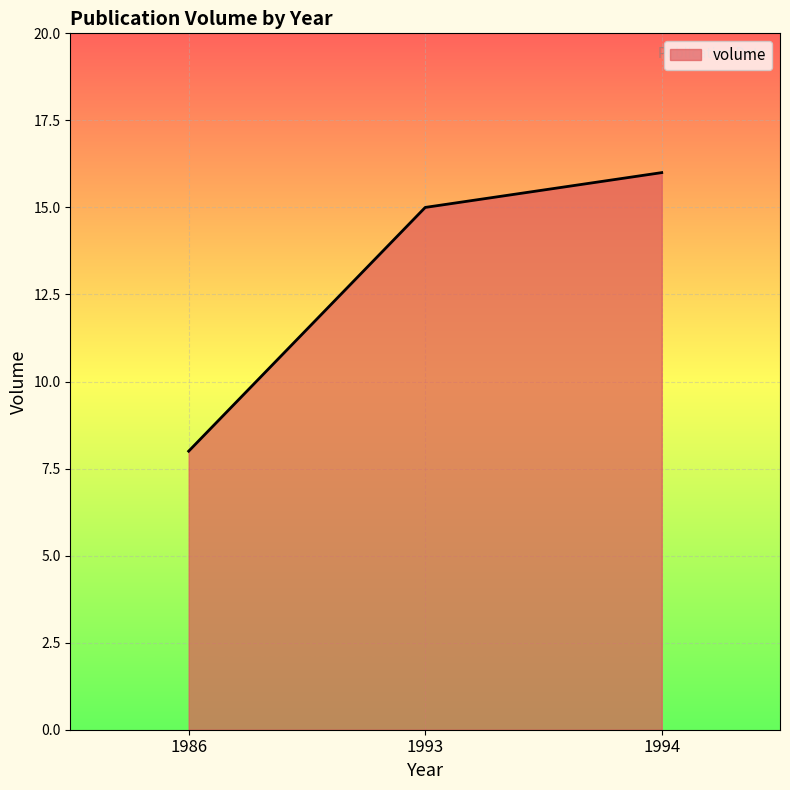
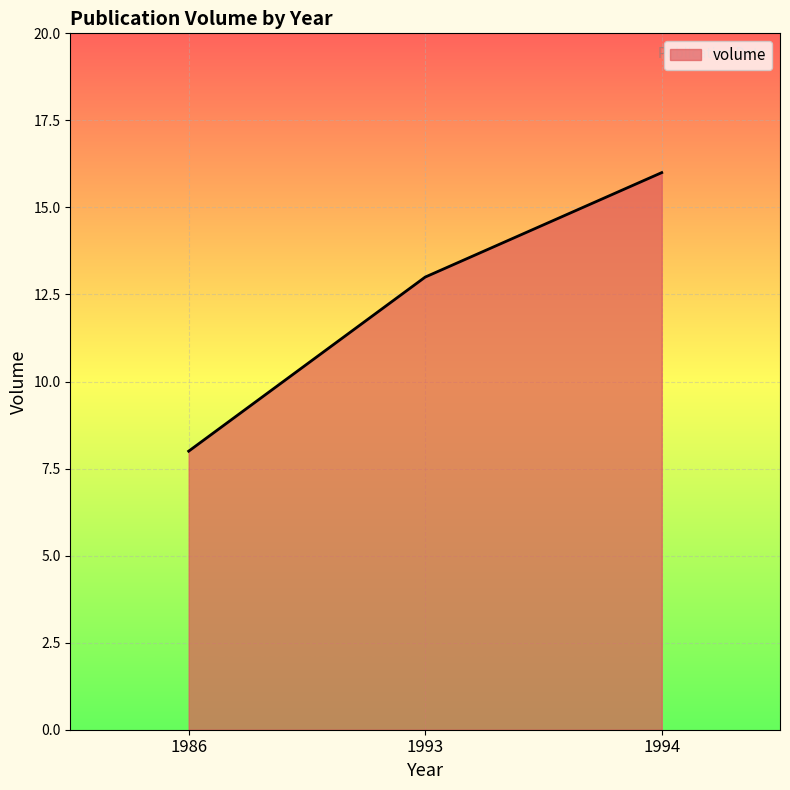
1993: 15 -> 13
